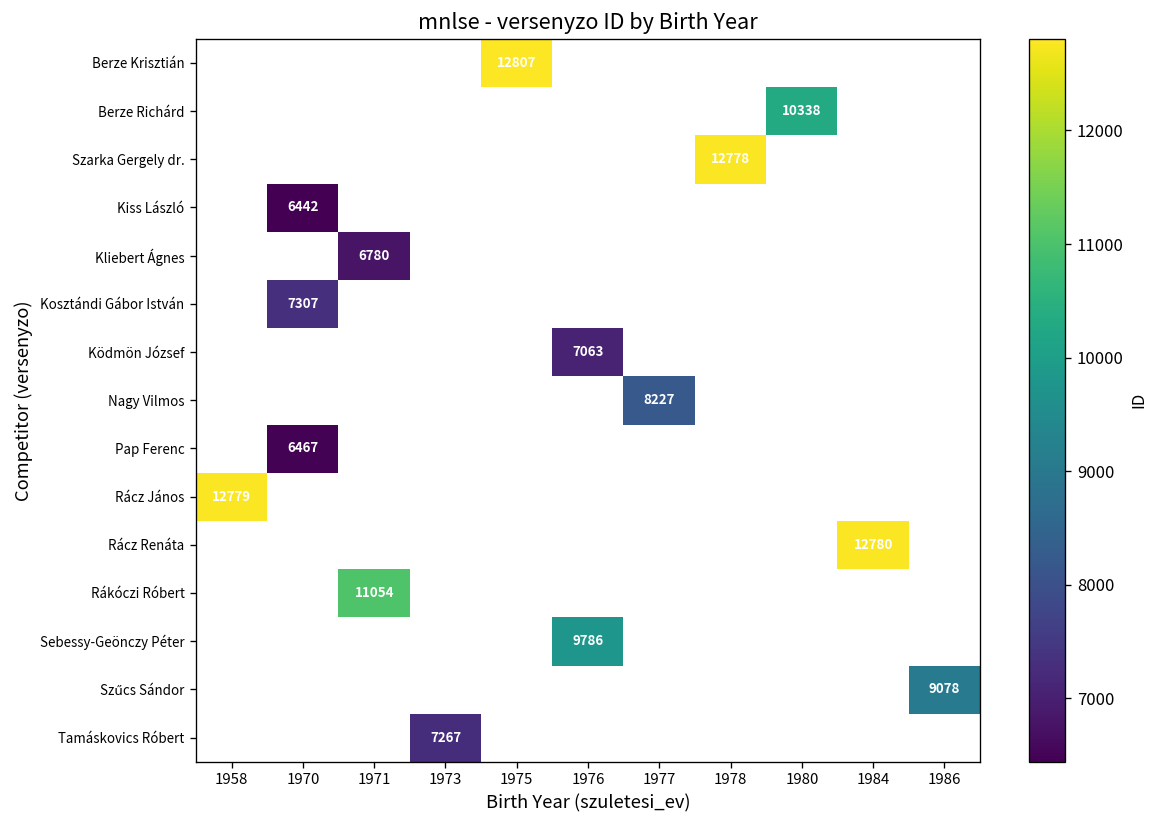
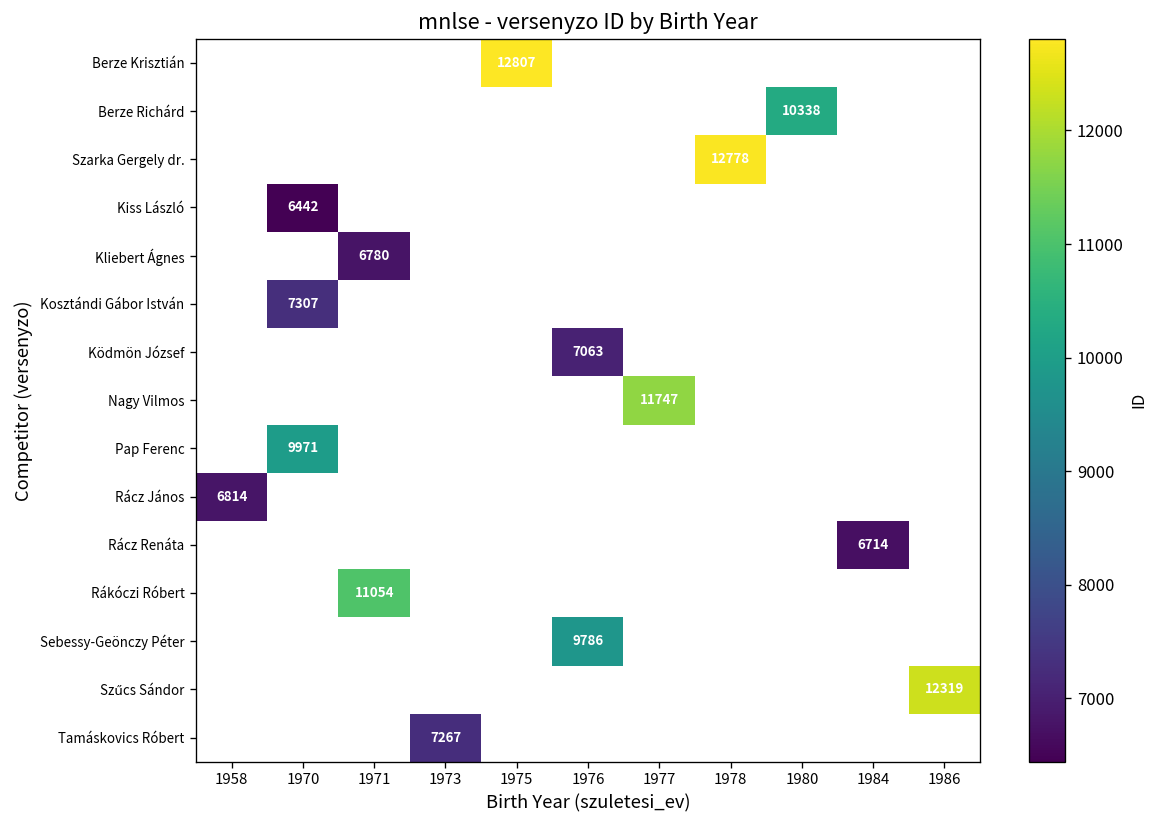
Nagy Vilmos, 1977: 8227 -> 11747
Pap Ferenc, 1970: 6467 -> 9971
Rácz János, 1958: 12779 -> 6814
Rácz Renáta, 1984: 12780 -> 6714
Szűcs Sándor, 1986: 9078 -> 12319
